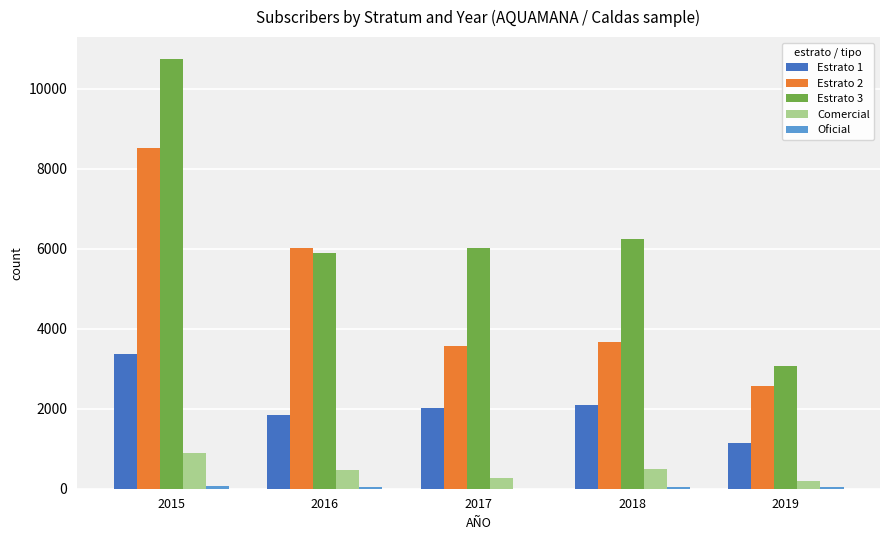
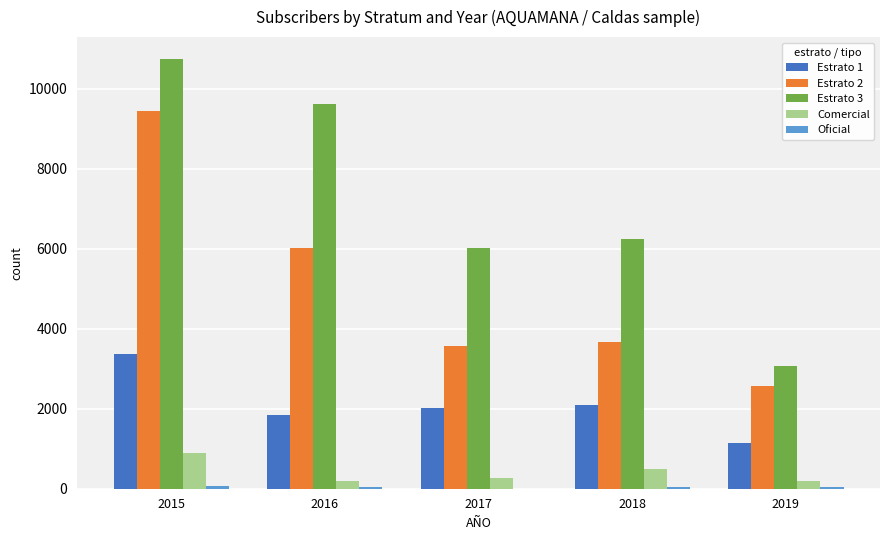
Estrato 2, 2015: 8500 -> 9400
Estrato 3, 2016: 5900 -> 9600
Comercial, 2016: 500 -> 200
